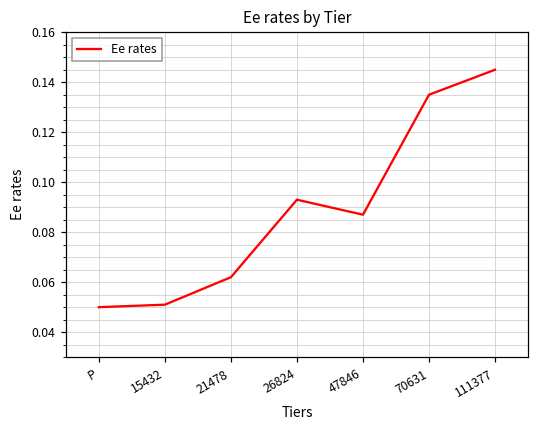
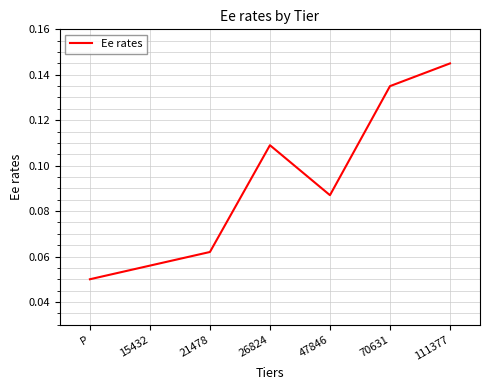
15432: 0.051 -> 0.056
26824: 0.093 -> 0.109
